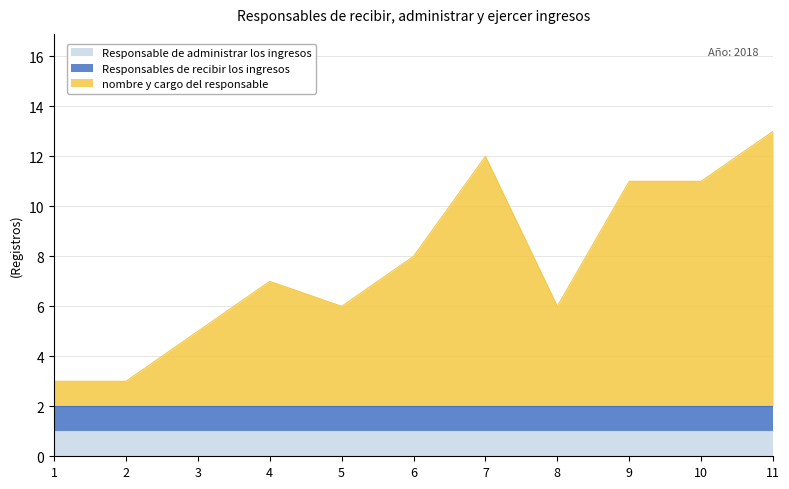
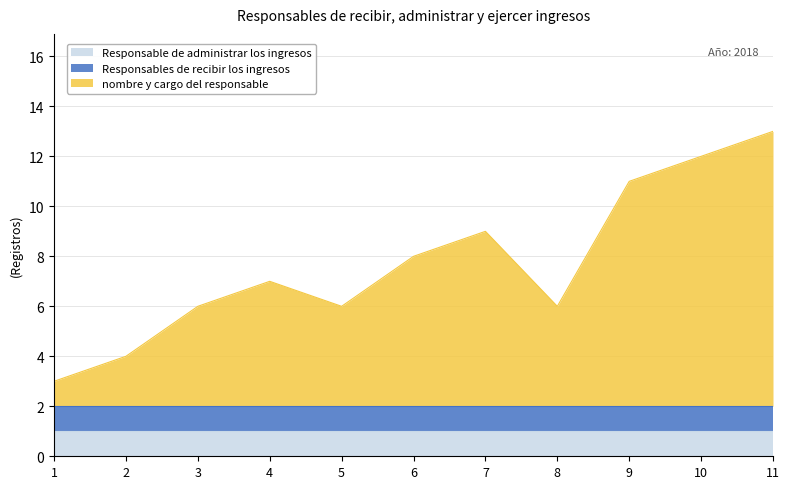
nombre y cargo del responsable, 2: 3.0 -> 4.0
nombre y cargo del responsable, 3: 5.0 -> 6.0
nombre y cargo del responsable, 7: 12.0 -> 9.0
nombre y cargo del responsable, 10: 11.0 -> 12.0
